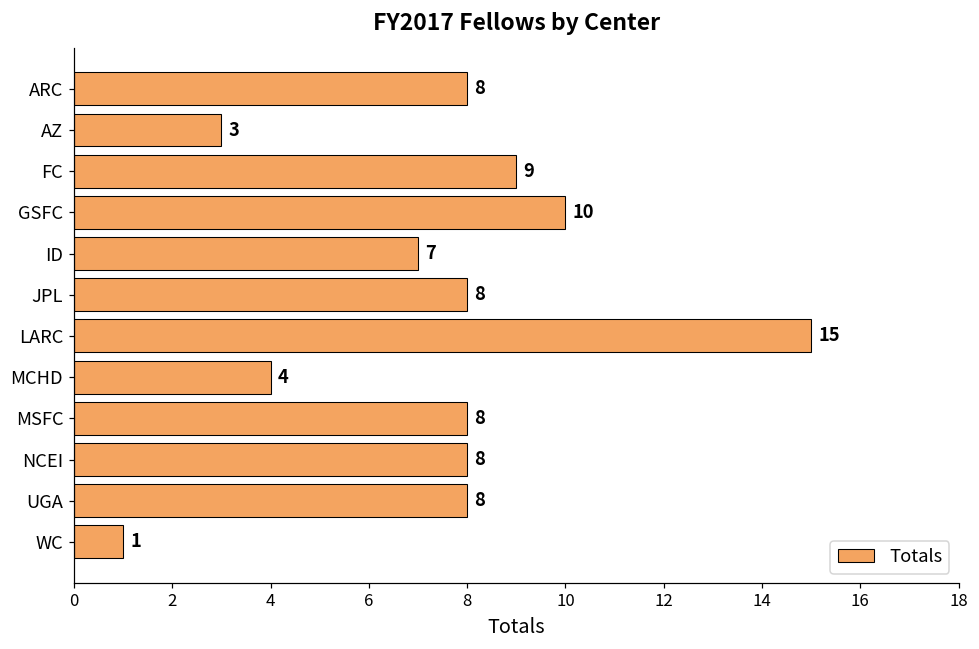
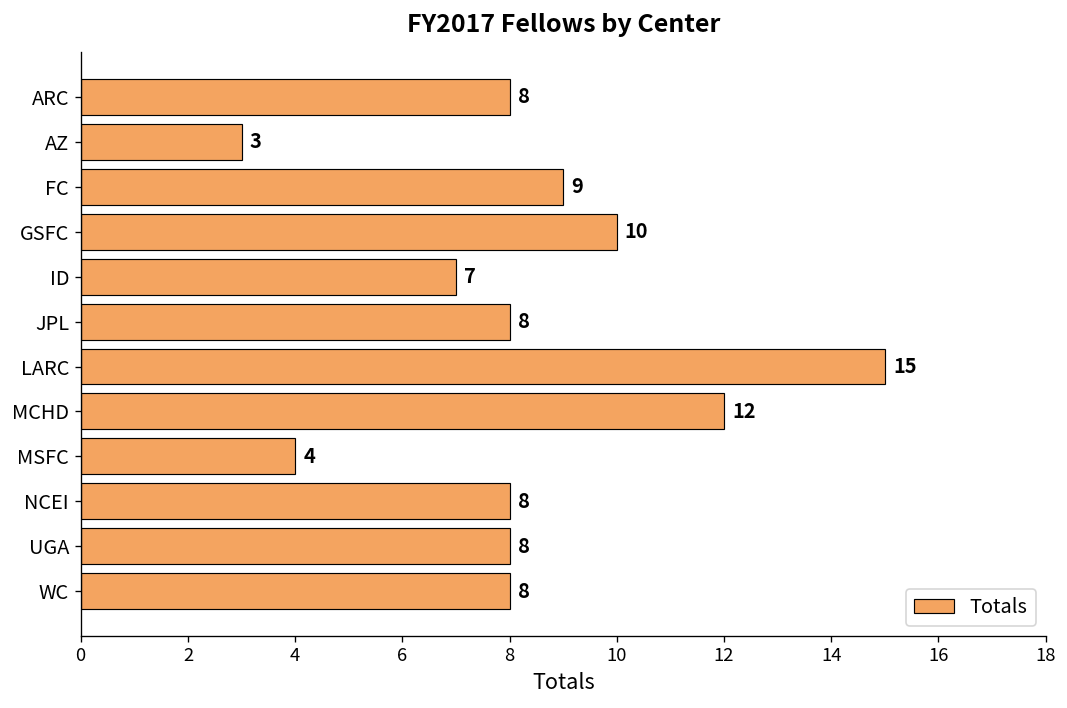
MCHD: 4 -> 12
MSFC: 8 -> 4
WC: 1 -> 8
